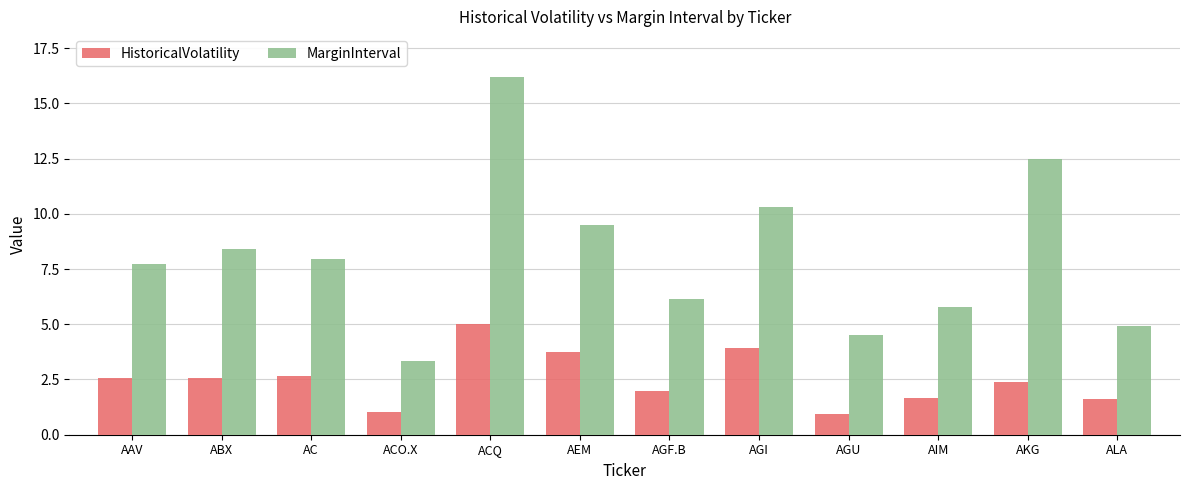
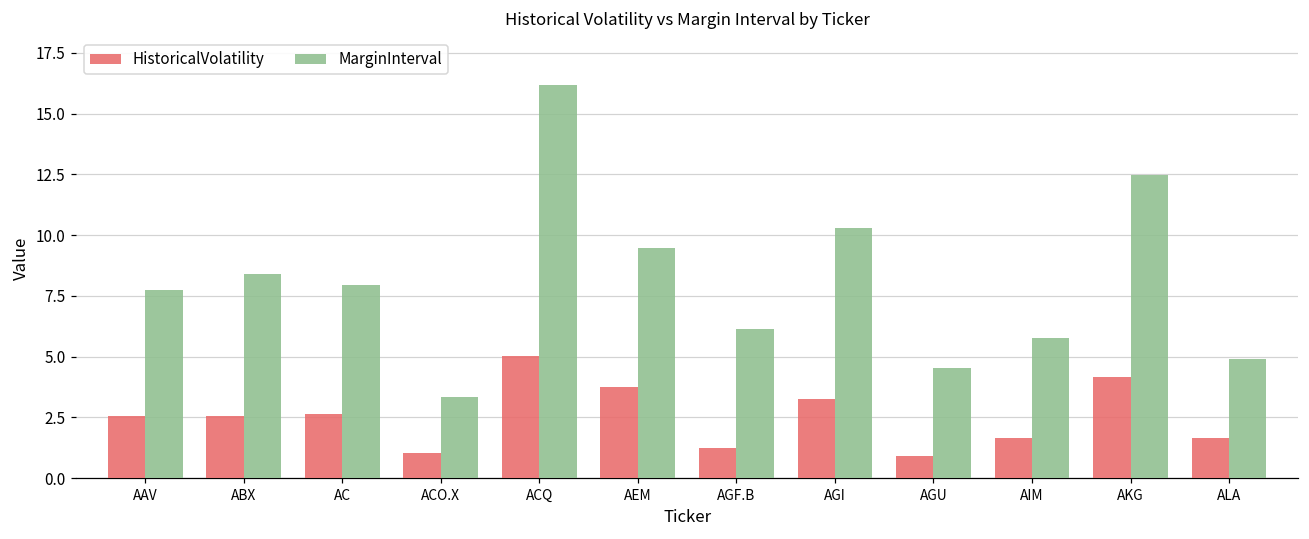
HistoricalVolatility, AGF.B: 2.0 -> 1.2
HistoricalVolatility, AGI: 3.9 -> 3.3
HistoricalVolatility, AKG: 2.4 -> 4.2
